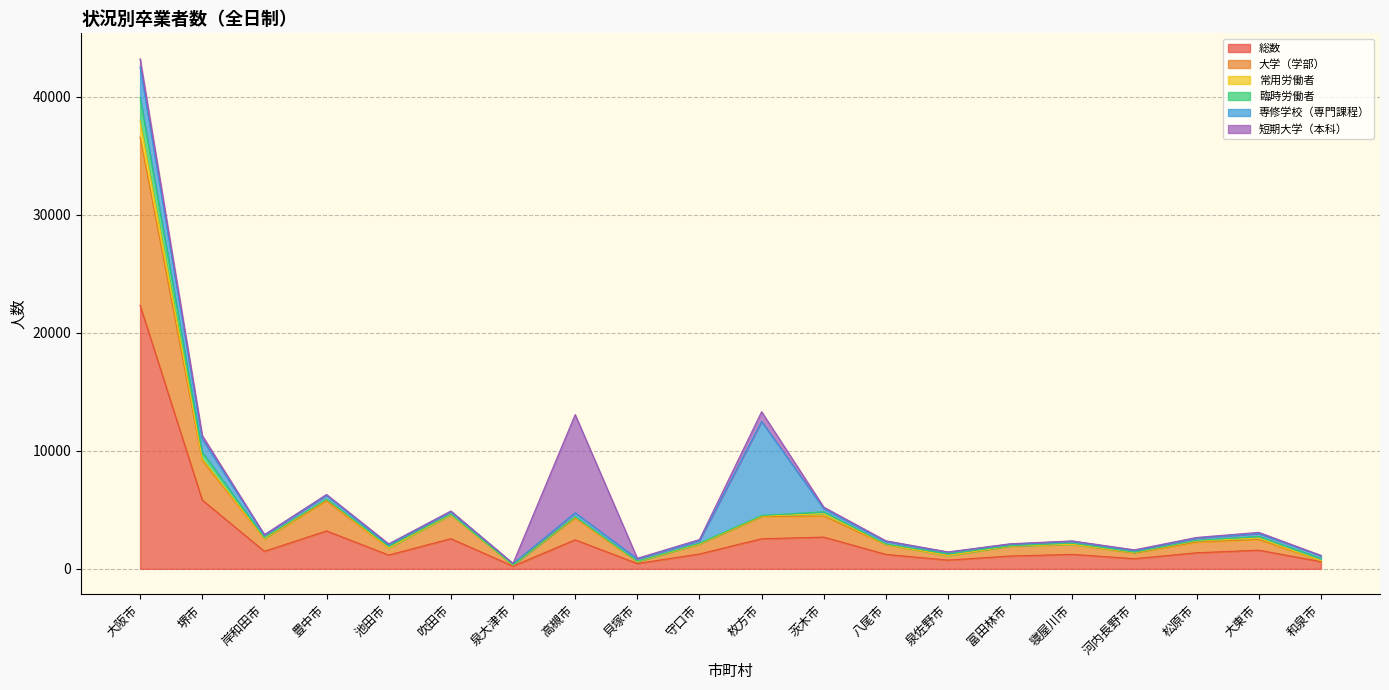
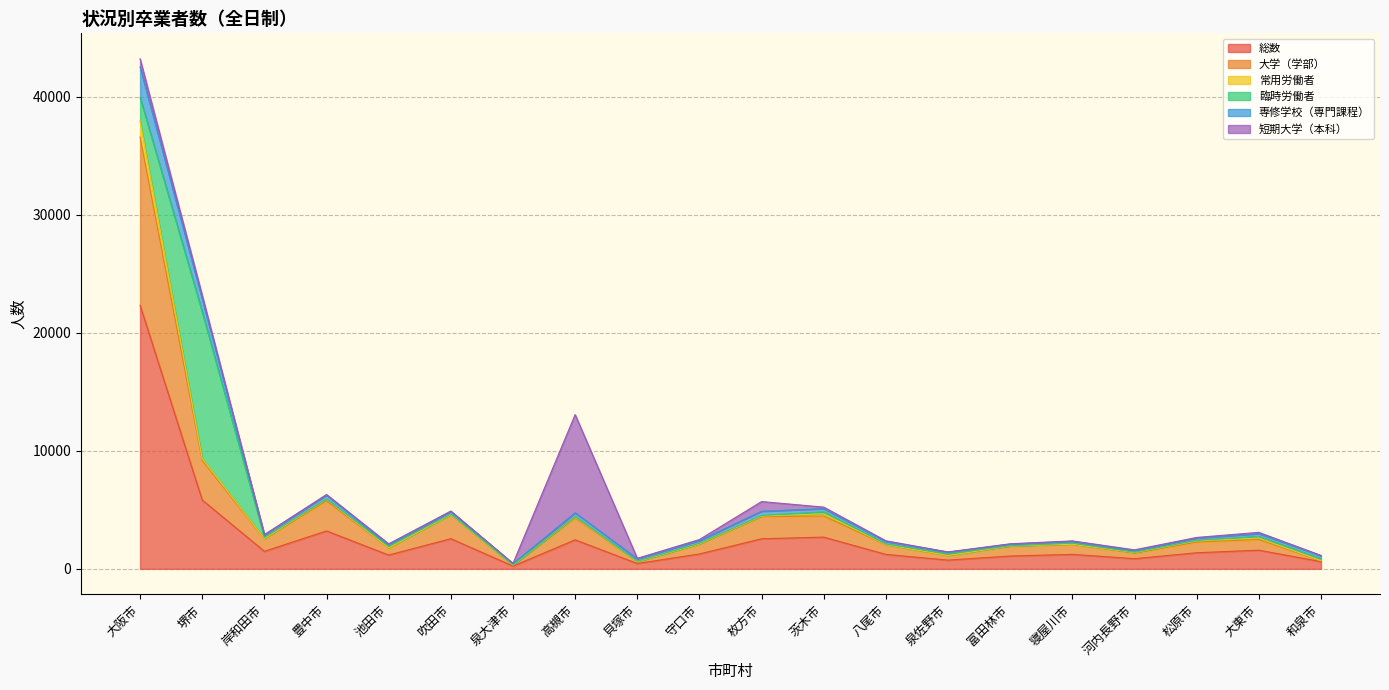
臨時労働者, 堺市: 600 -> 12400
専修学校（専門課程）, 枚方市: 8000 -> 400
